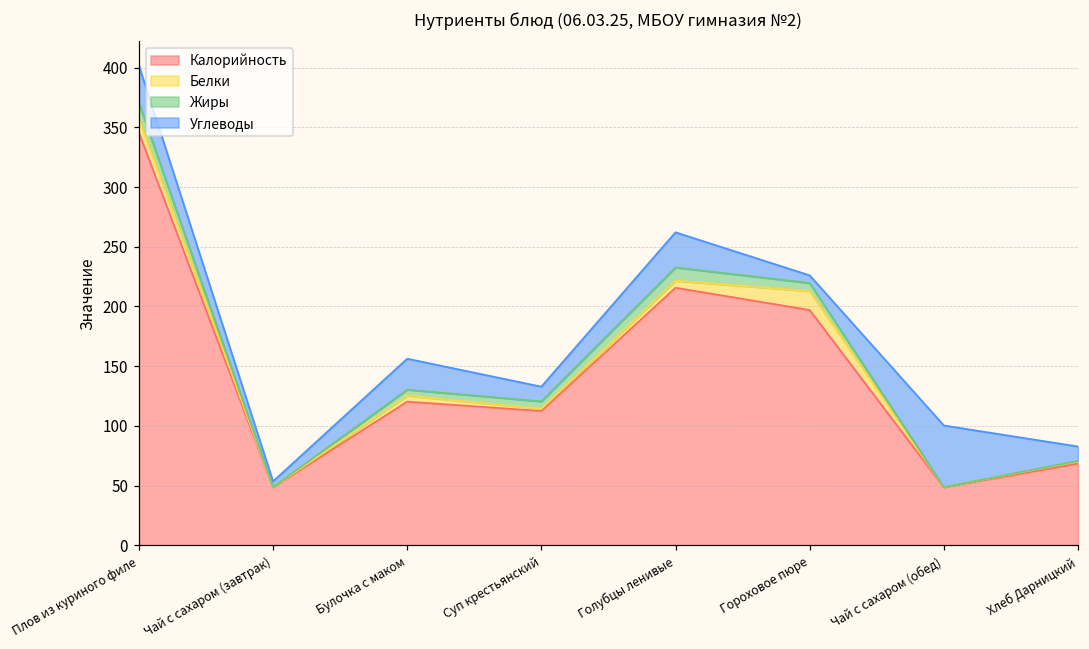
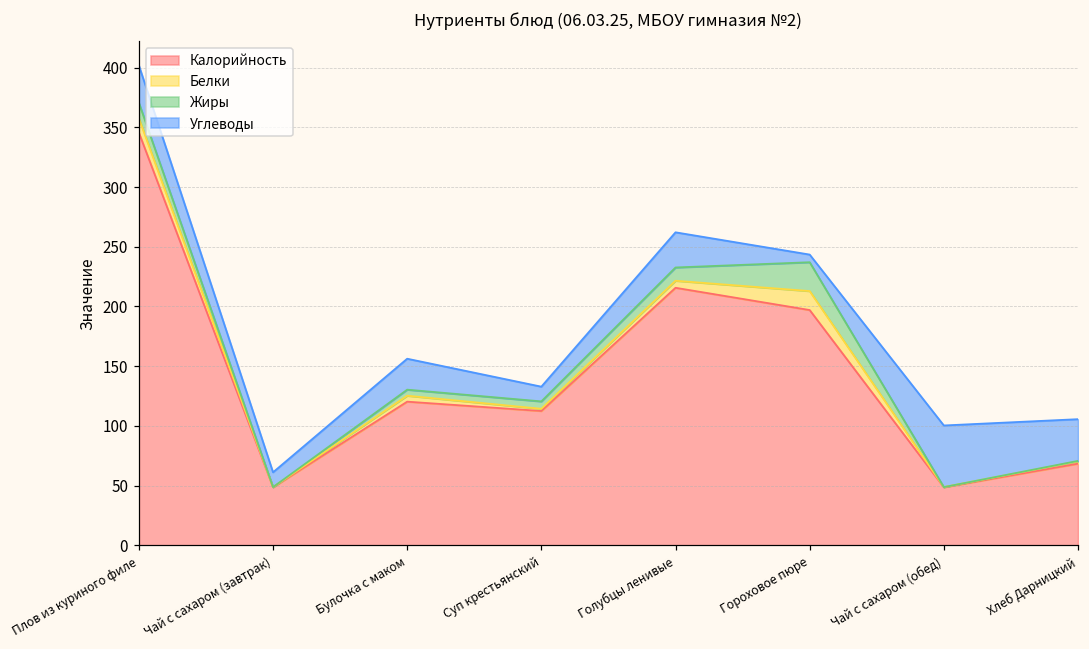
Углеводы, Чай с сахаром (завтрак): 5 -> 12
Жиры, Гороховое пюре: 7 -> 24
Углеводы, Хлеб Дарницкий: 12 -> 35
